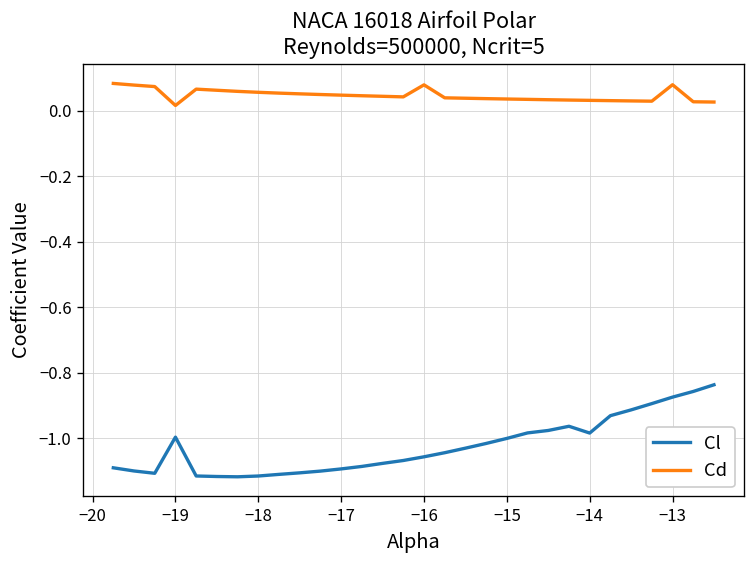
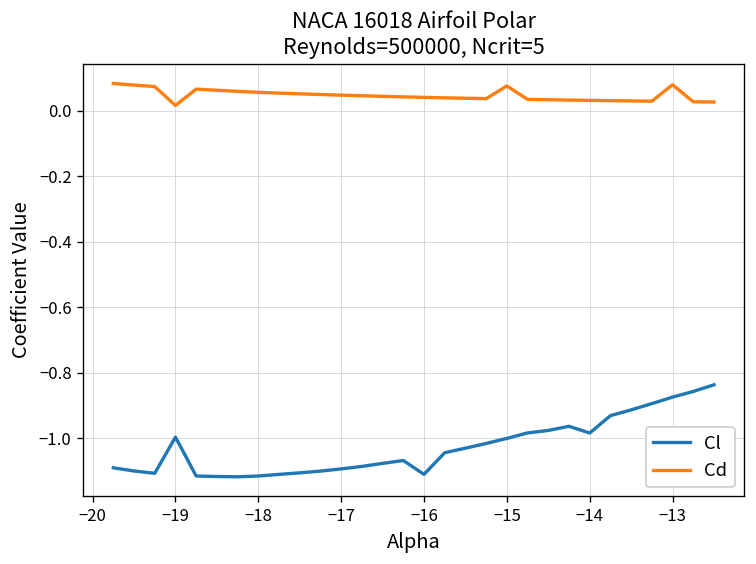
Cl, −16: -1.06 -> -1.11
Cd, −16: 0.08 -> 0.04
Cd, −15: 0.04 -> 0.08
